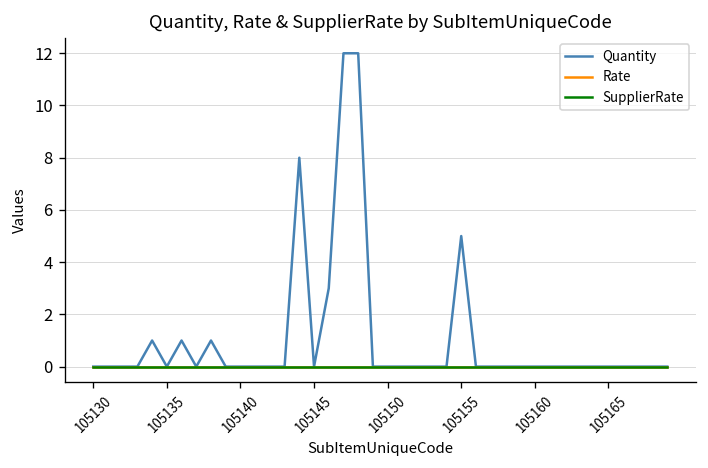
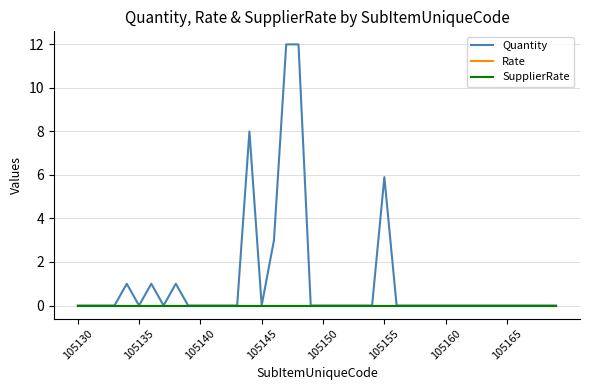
Quantity, 105155: 5.0 -> 5.9
